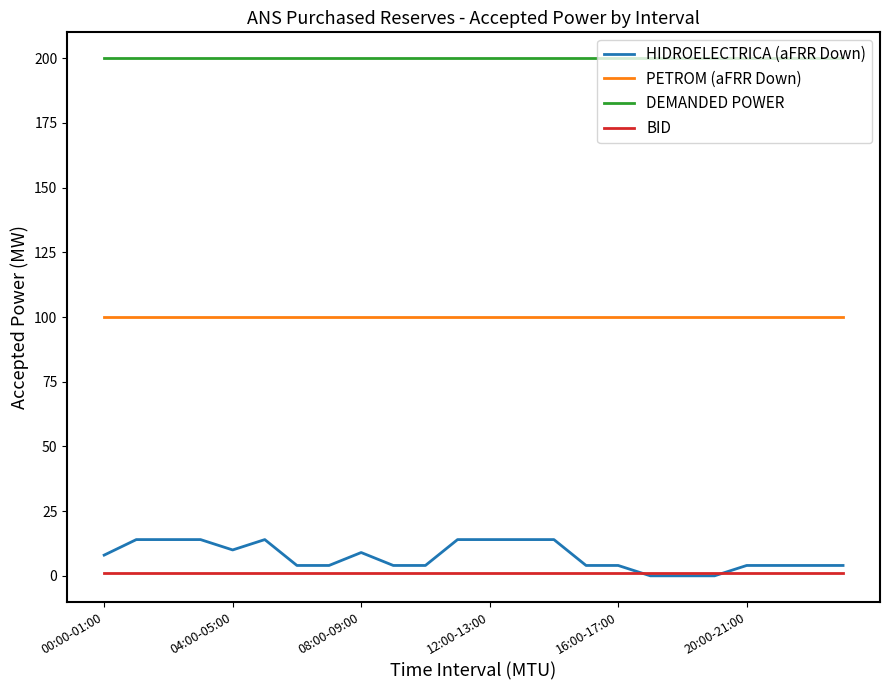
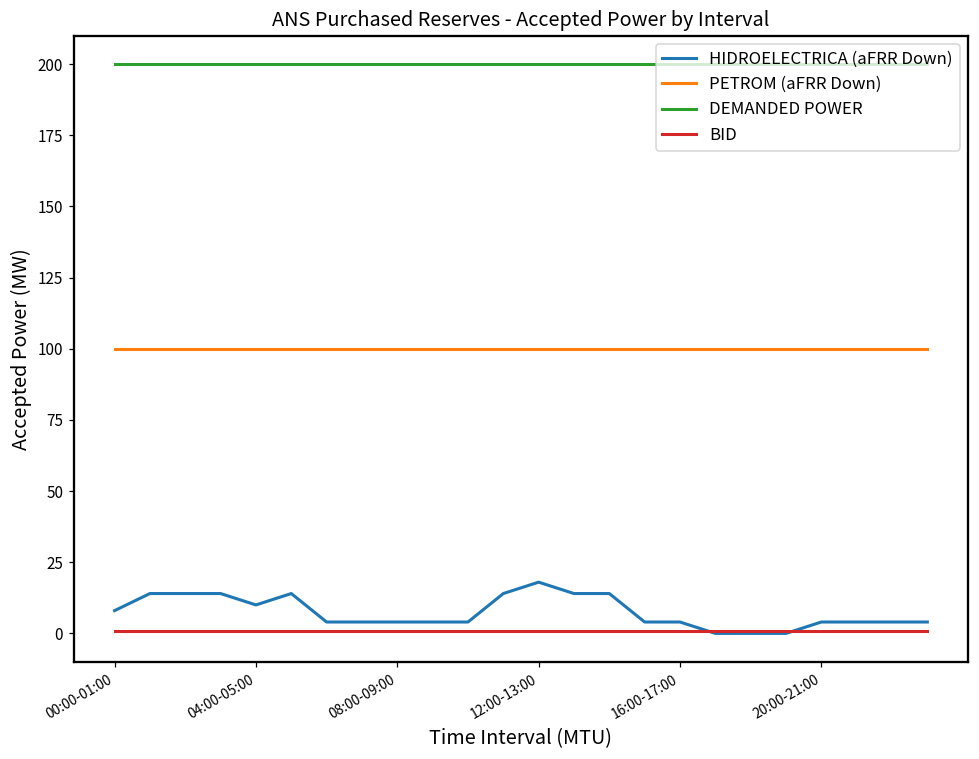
HIDROELECTRICA (aFRR Down), 08:00-09:00: 9 -> 4
HIDROELECTRICA (aFRR Down), 12:00-13:00: 14 -> 18
